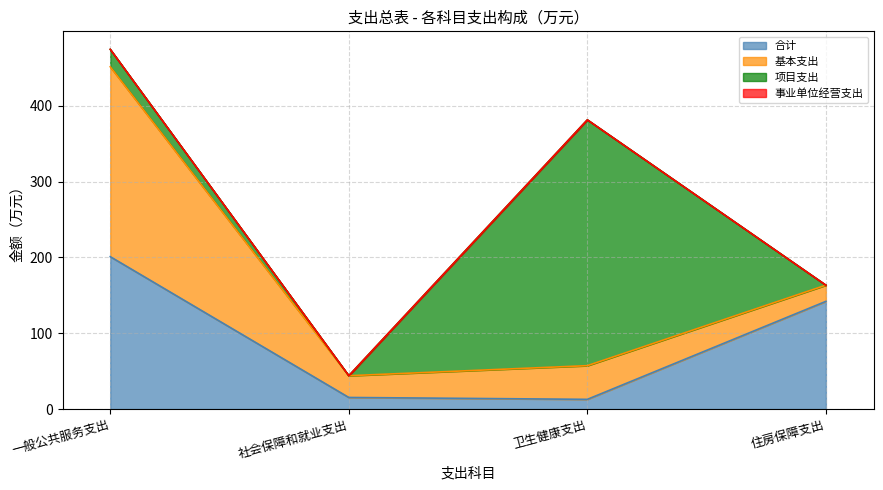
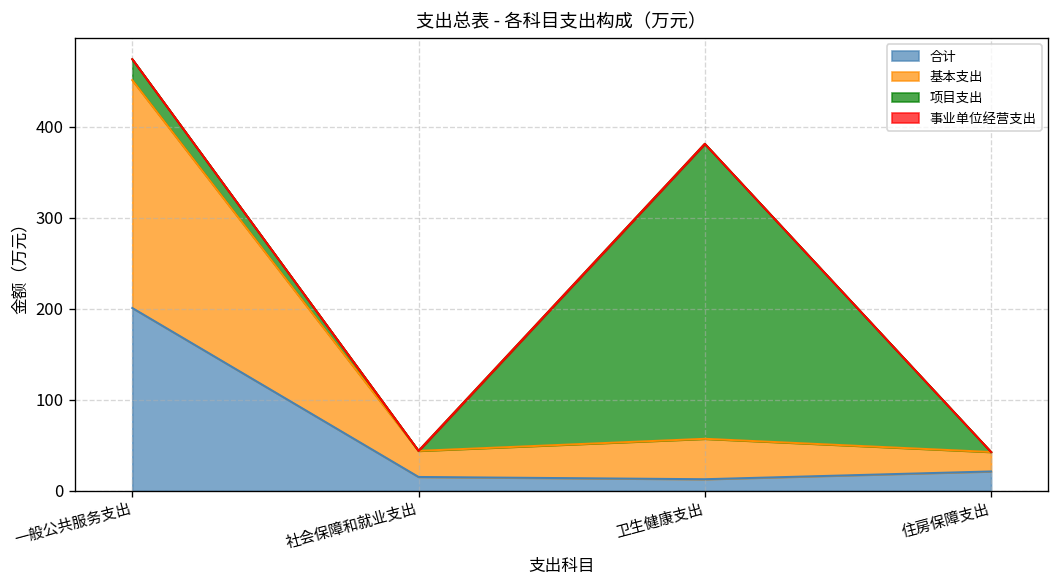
合计, 住房保障支出: 140 -> 20
